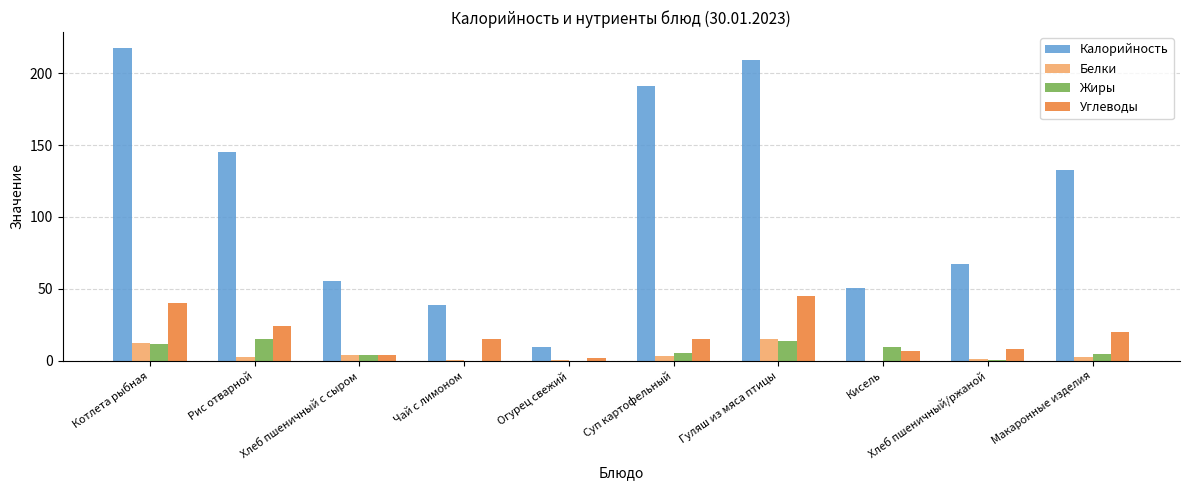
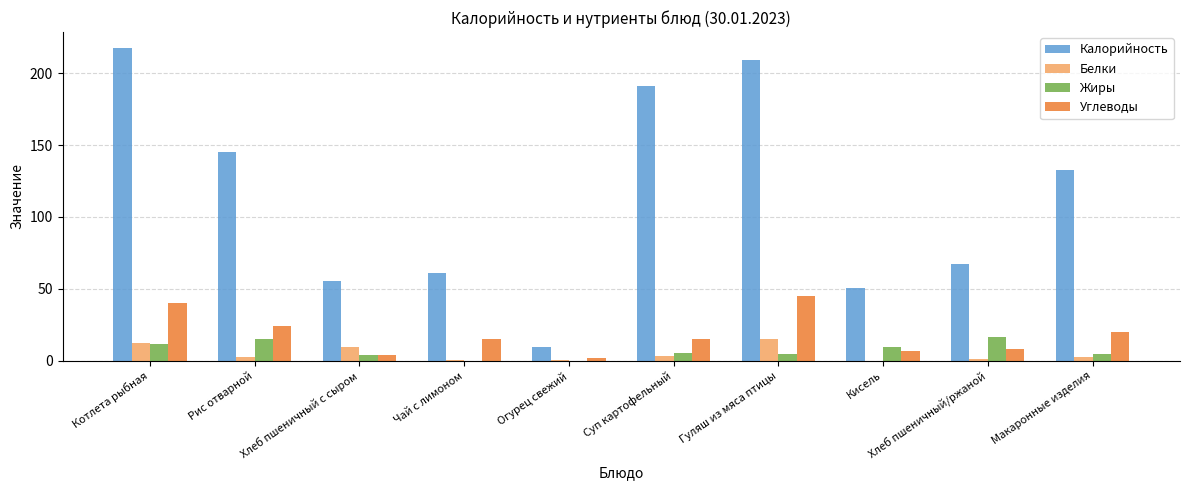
Белки, Хлеб пшеничный с сыром: 4 -> 10
Калорийность, Чай с лимоном: 39 -> 61
Жиры, Гуляш из мяса птицы: 14 -> 5
Жиры, Хлеб пшеничный/ржаной: 1 -> 17
